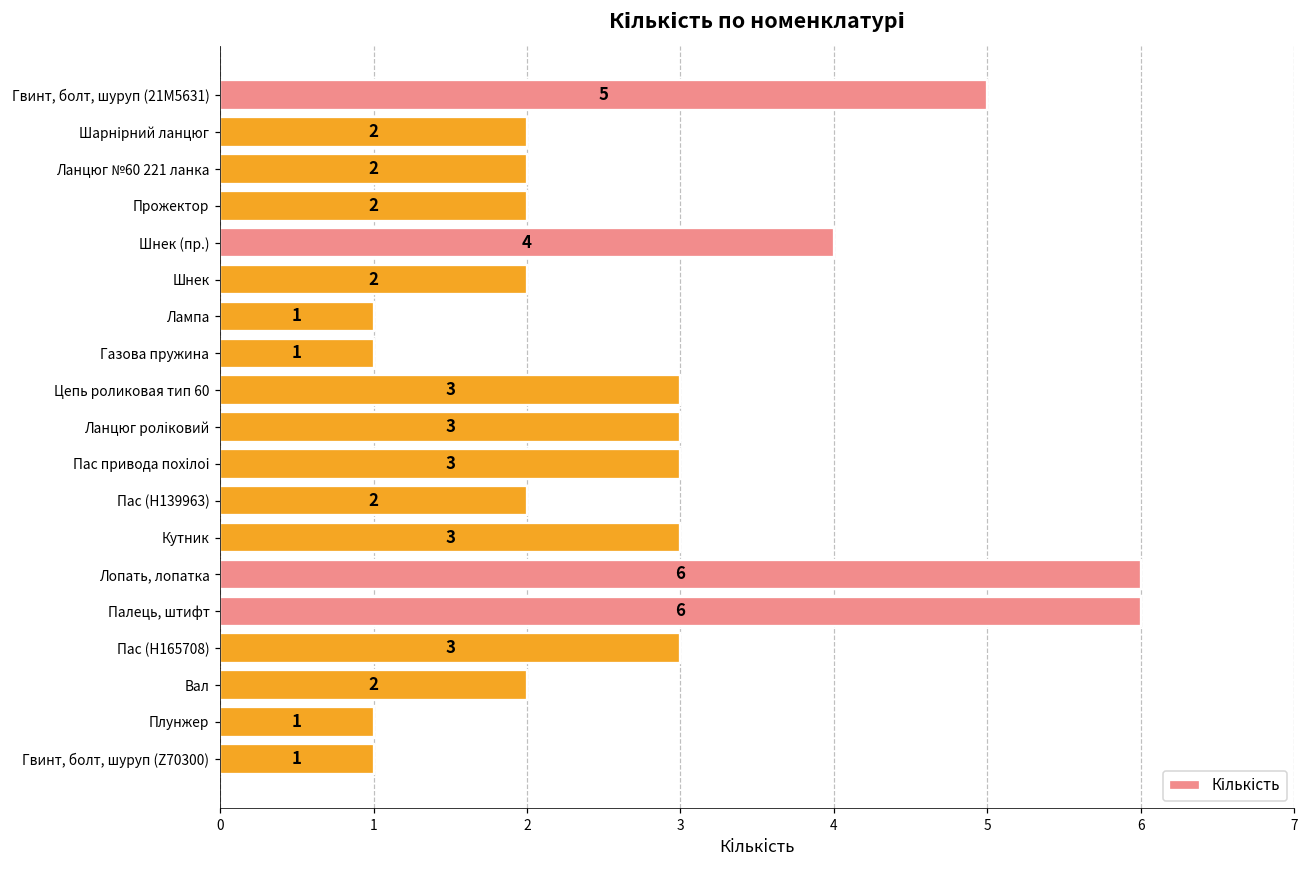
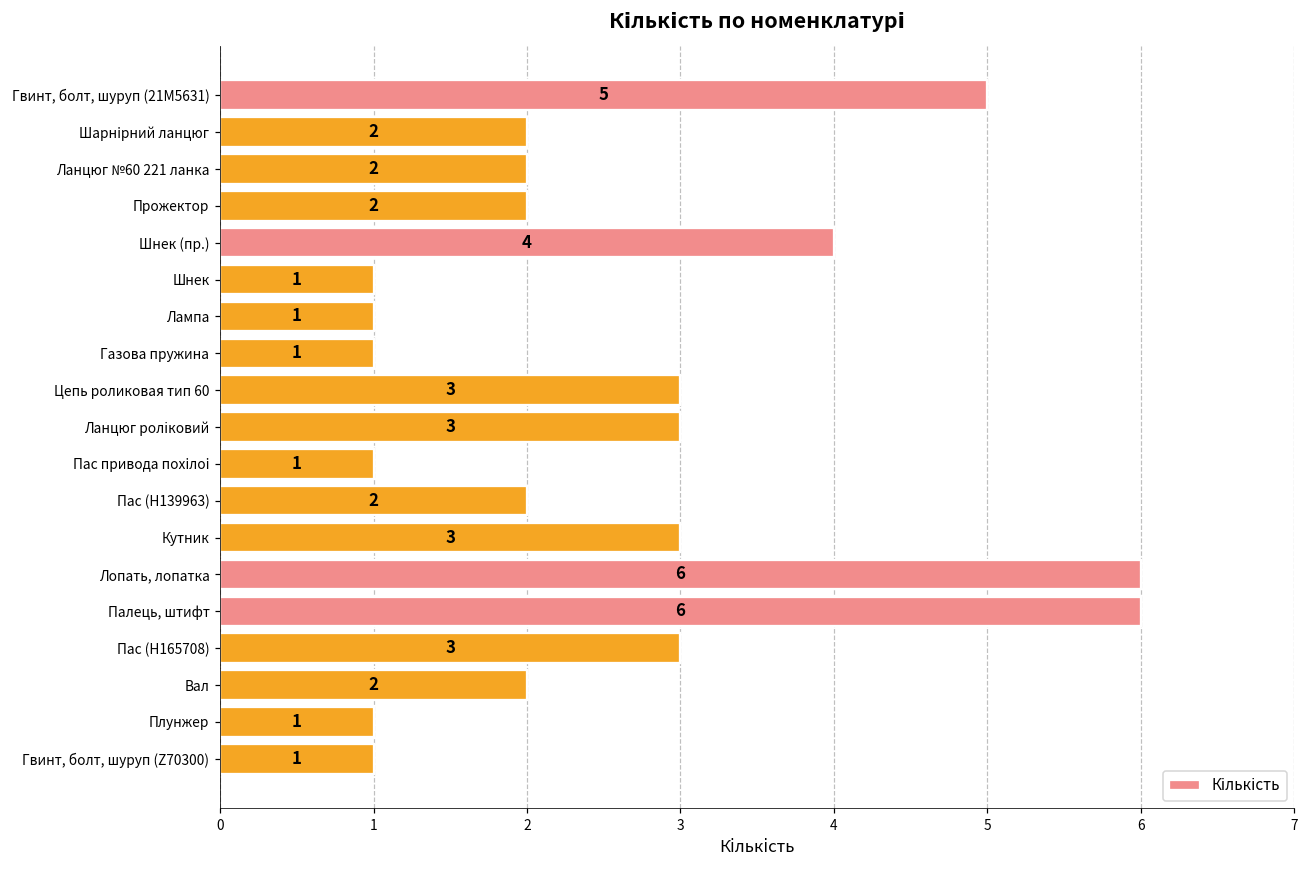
Шнек: 2 -> 1
Пас привода похiлоi: 3 -> 1
